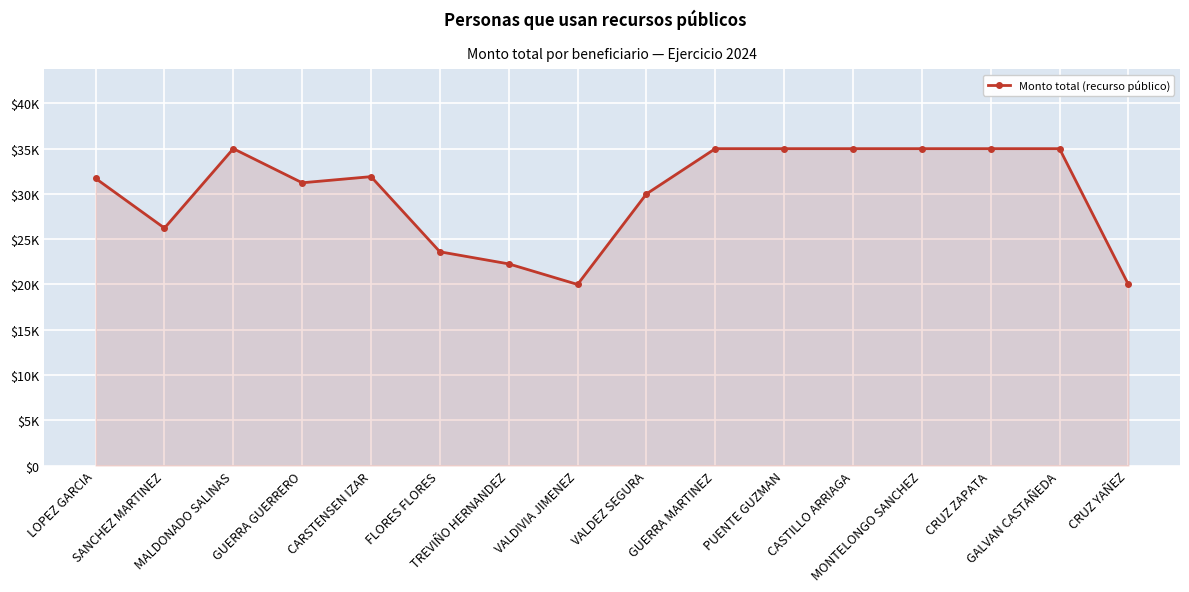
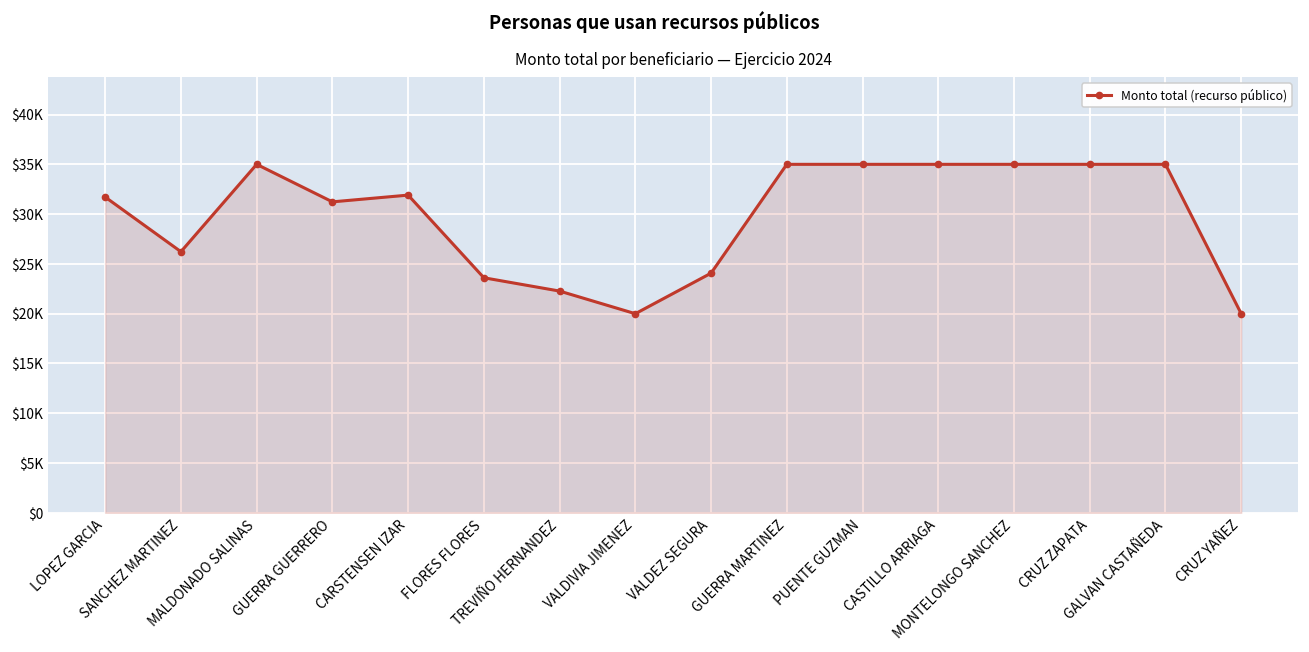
VALDEZ SEGURA: $30000 -> $24000
